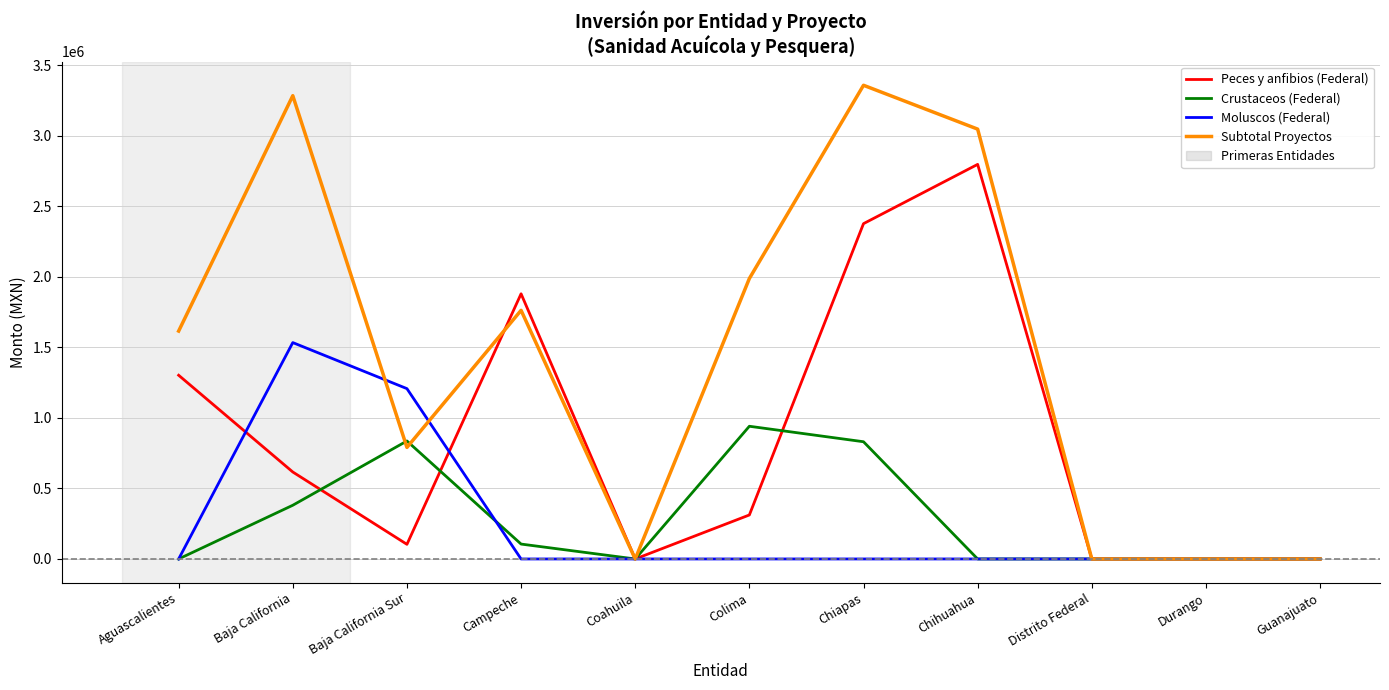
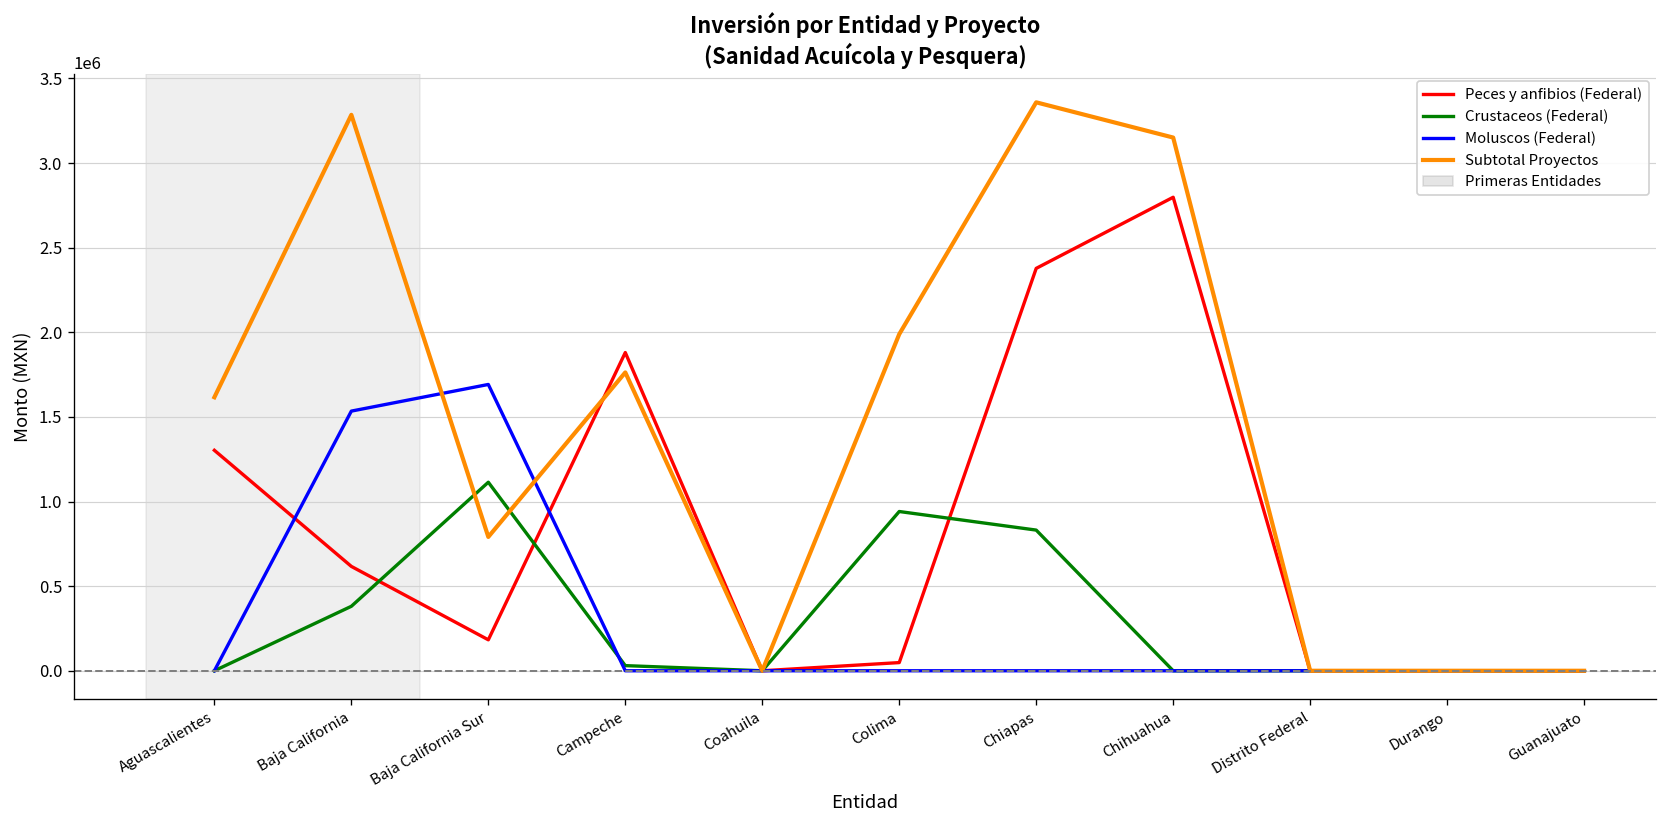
Peces y anfibios (Federal), Baja California Sur: 100000 -> 180000
Crustaceos (Federal), Baja California Sur: 840000 -> 1110000
Moluscos (Federal), Baja California Sur: 1210000 -> 1690000
Crustaceos (Federal), Campeche: 110000 -> 30000
Peces y anfibios (Federal), Colima: 310000 -> 50000
Subtotal Proyectos, Chihuahua: 3050000 -> 3150000
